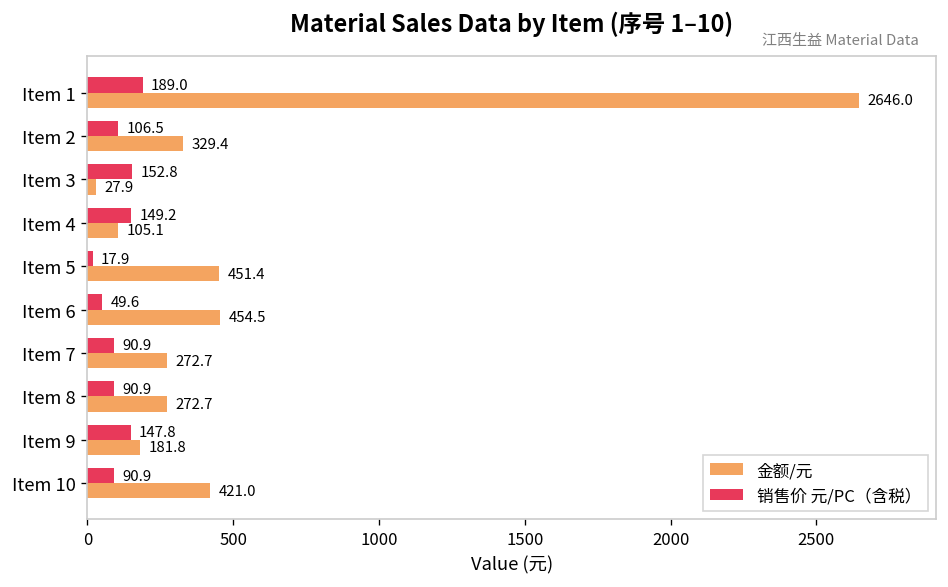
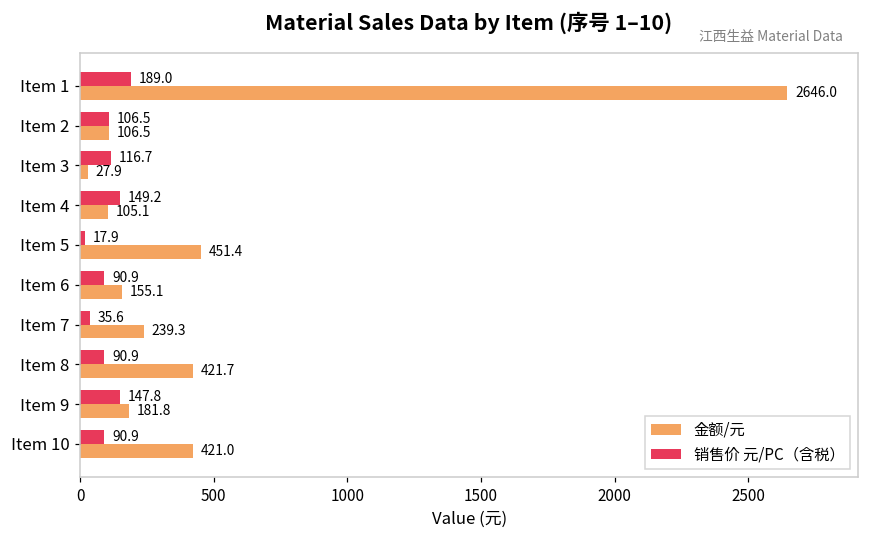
金额/元, Item 2: 329.4 -> 106.5
销售价 元/PC（含税）, Item 3: 152.8 -> 116.7
销售价 元/PC（含税）, Item 6: 49.6 -> 90.9
金额/元, Item 6: 454.5 -> 155.1
销售价 元/PC（含税）, Item 7: 90.9 -> 35.6
金额/元, Item 7: 272.7 -> 239.3
金额/元, Item 8: 272.7 -> 421.7
